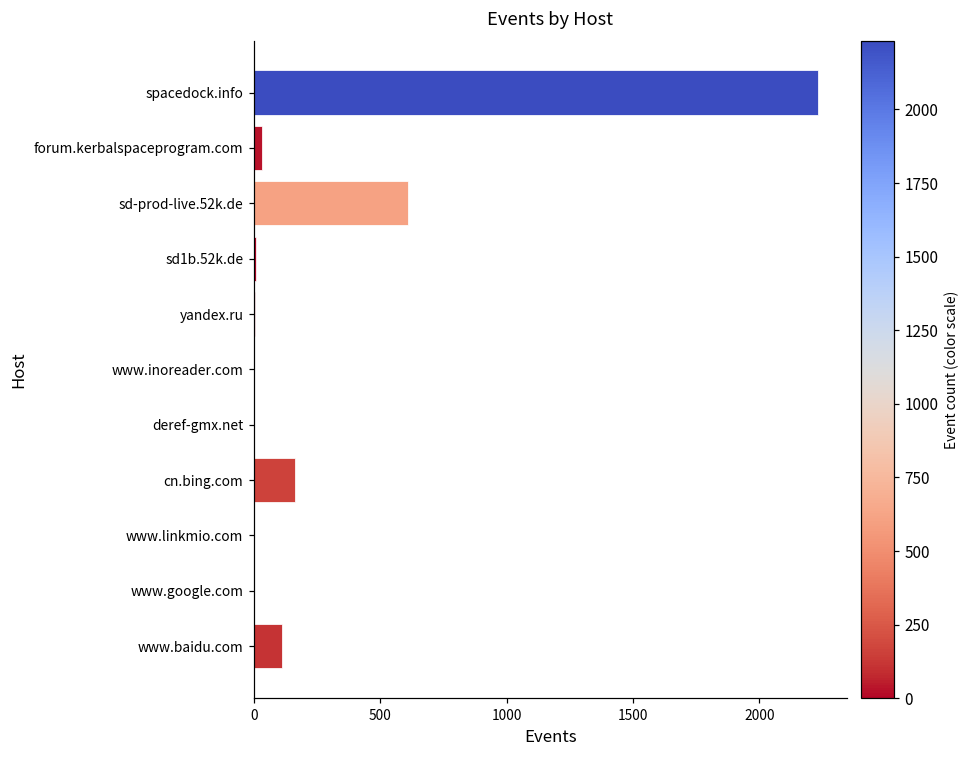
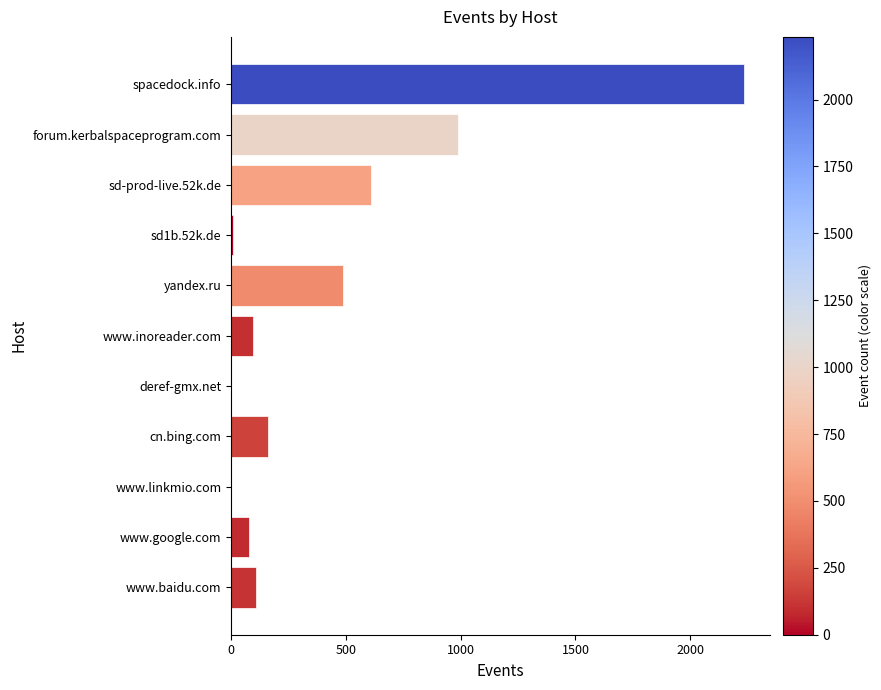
forum.kerbalspaceprogram.com: 30 -> 990
yandex.ru: 0 -> 490
www.inoreader.com: 0 -> 100
www.google.com: 0 -> 80
